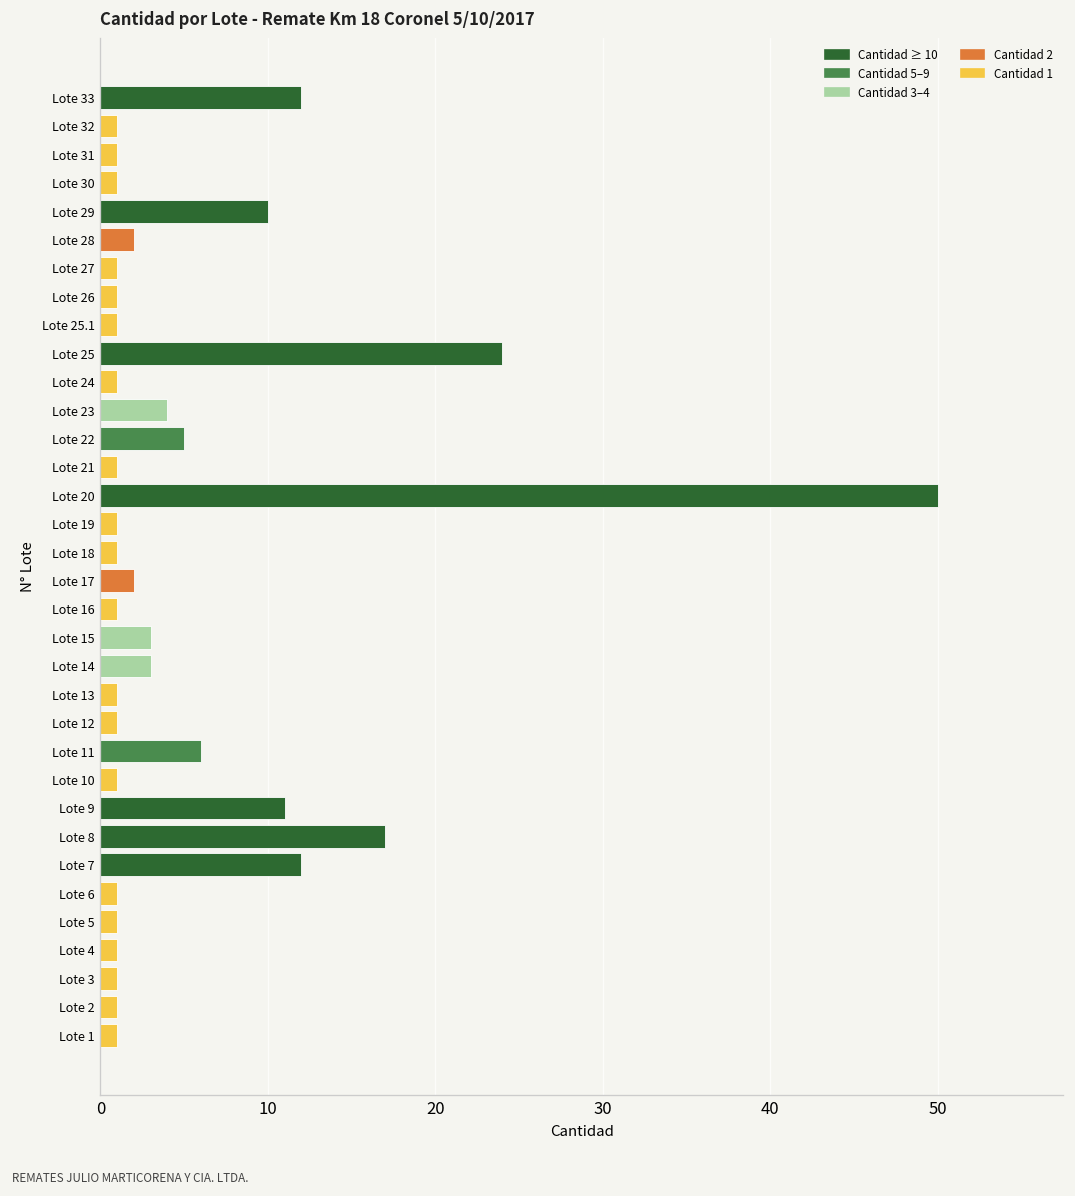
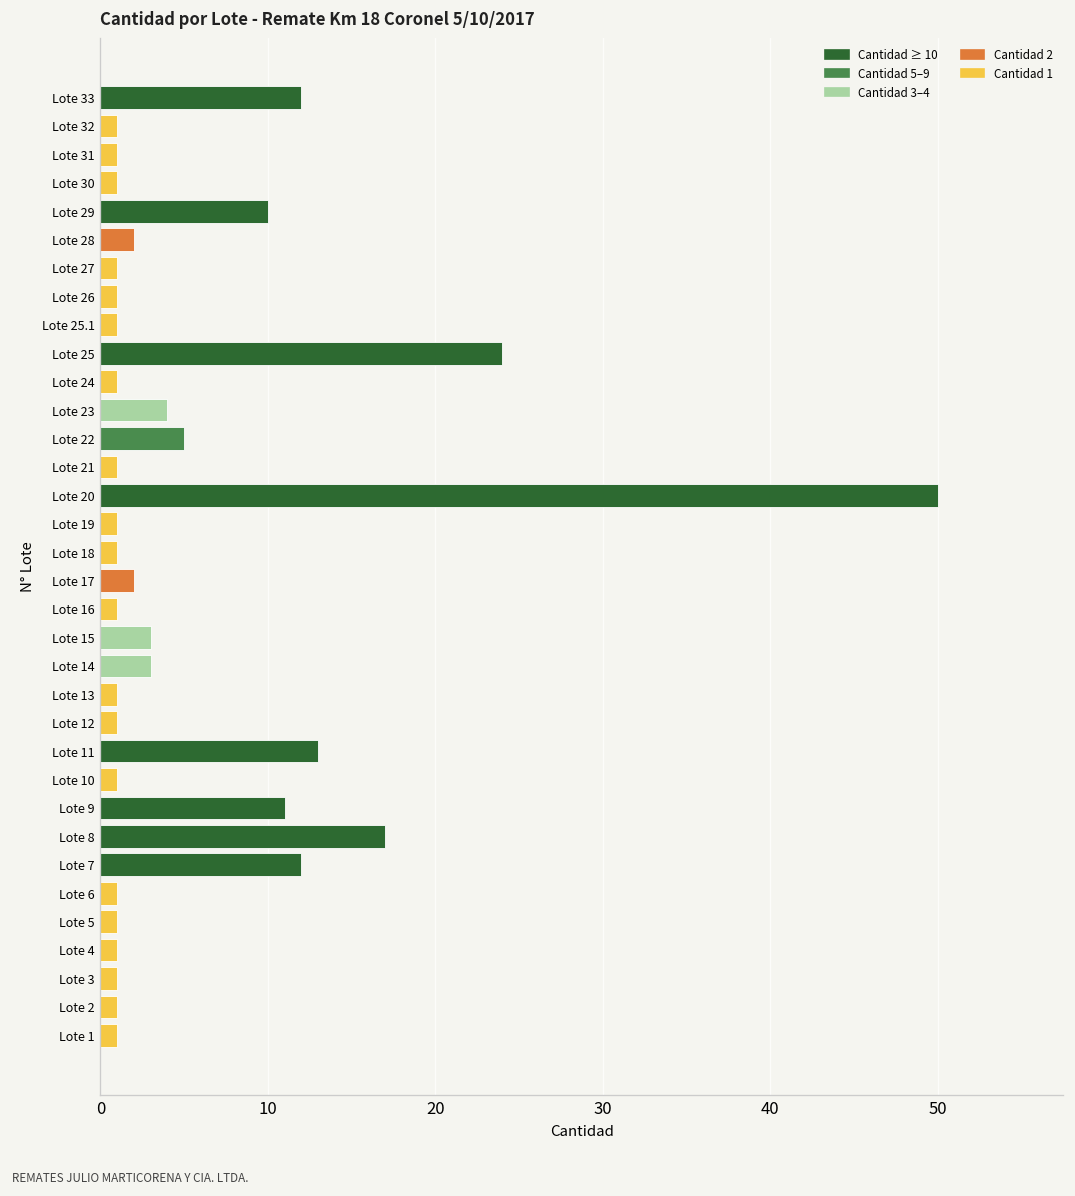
Lote 11: 6 -> 13
